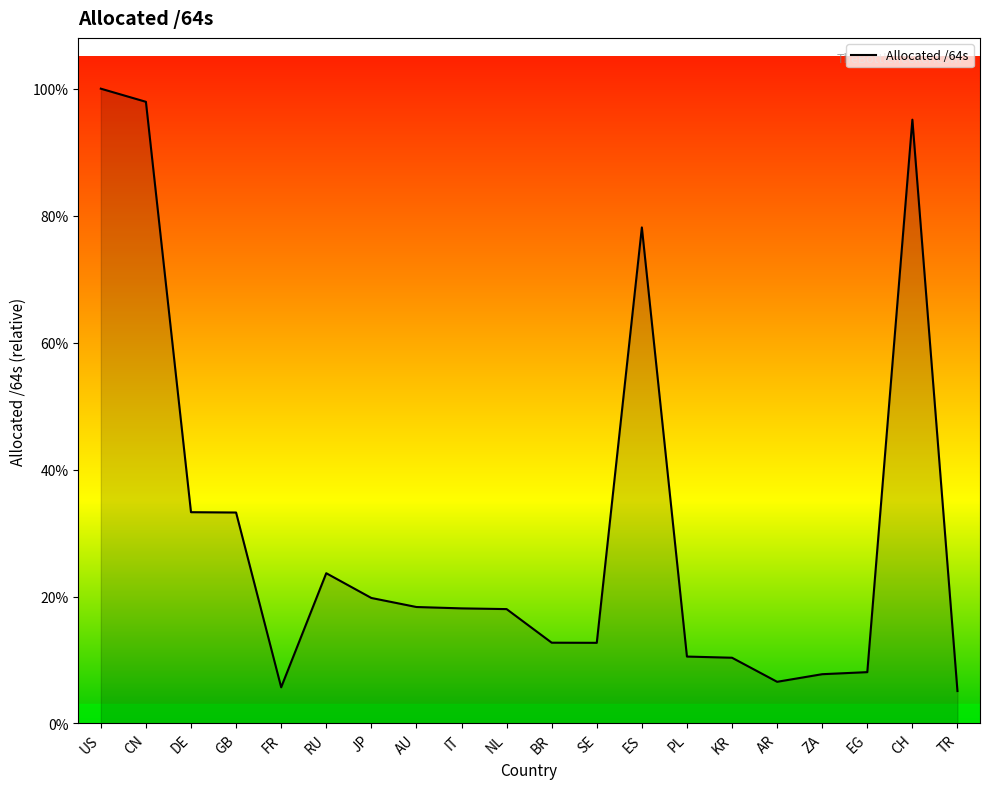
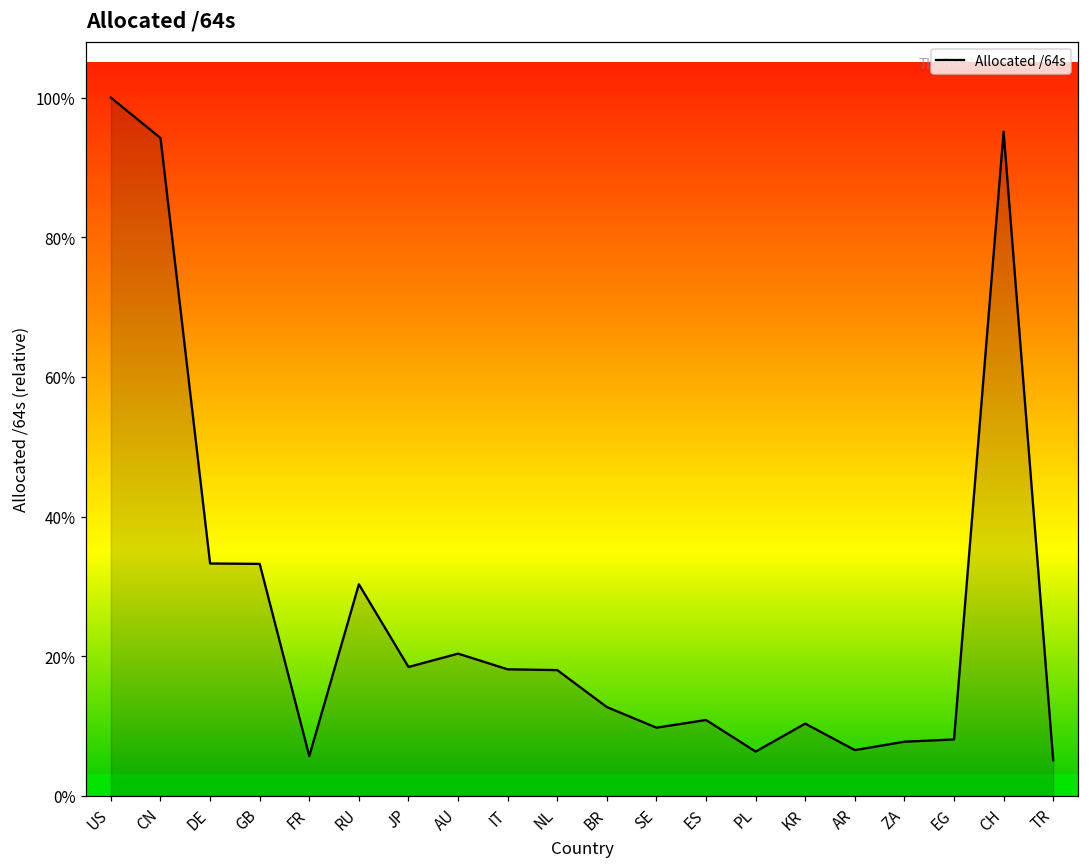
CN: 98% -> 94%
RU: 24% -> 30%
JP: 20% -> 18%
AU: 18% -> 20%
SE: 13% -> 10%
ES: 78% -> 11%
PL: 11% -> 6%
